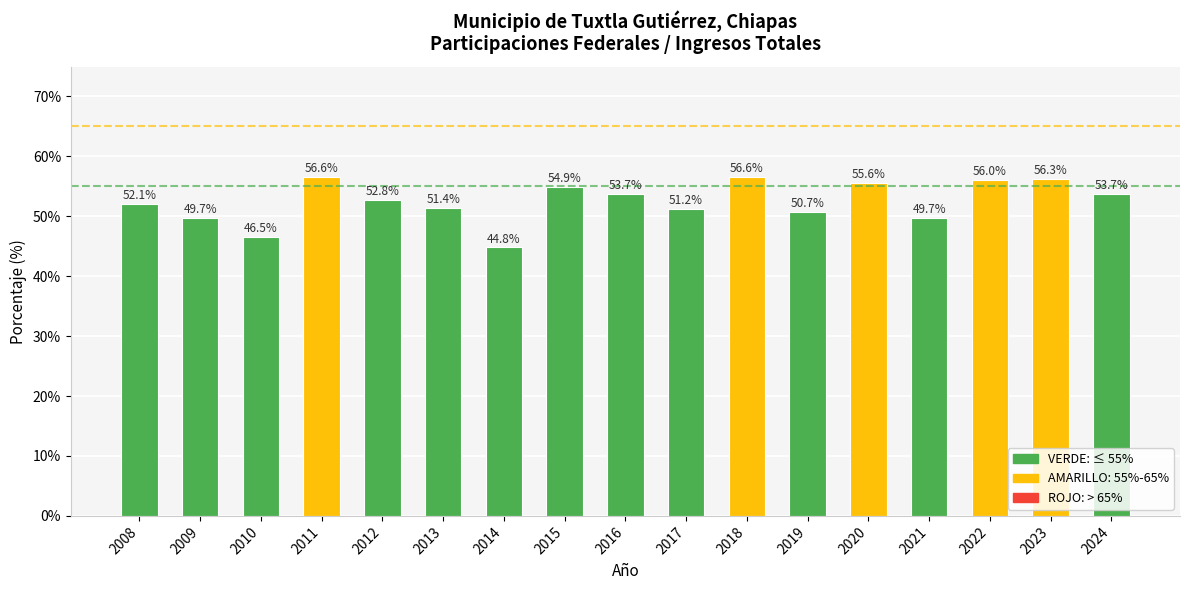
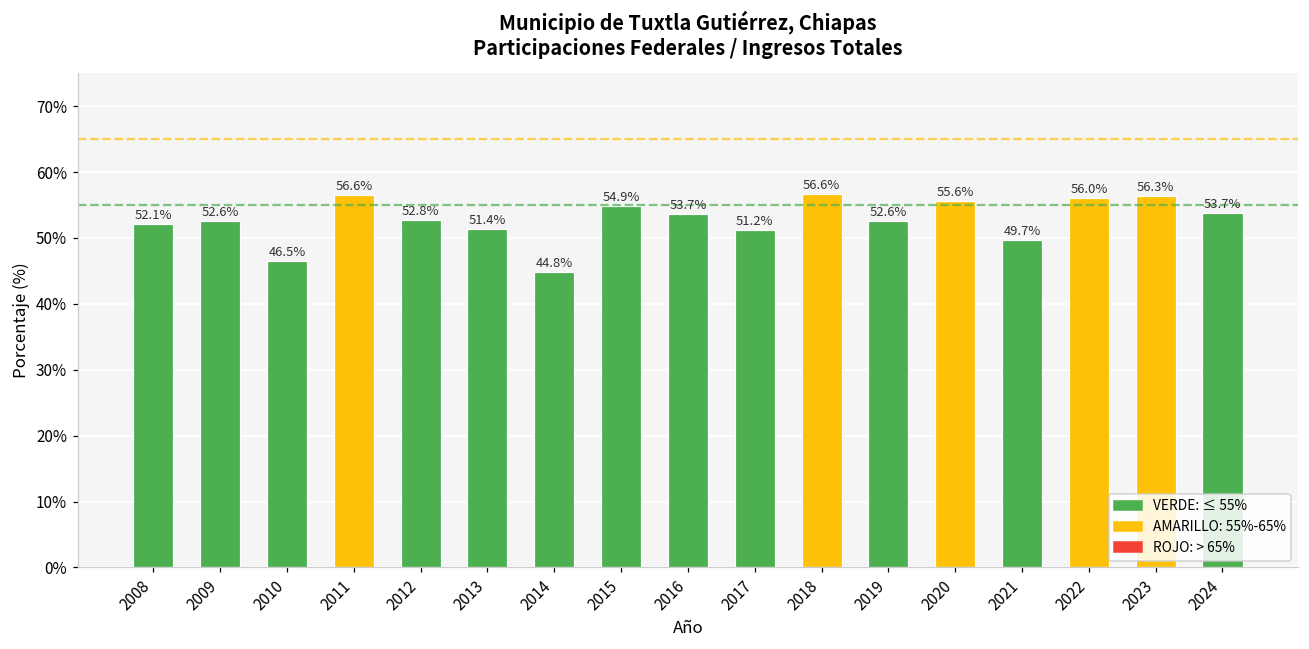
2009: 49.7% -> 52.6%
2019: 50.7% -> 52.6%
